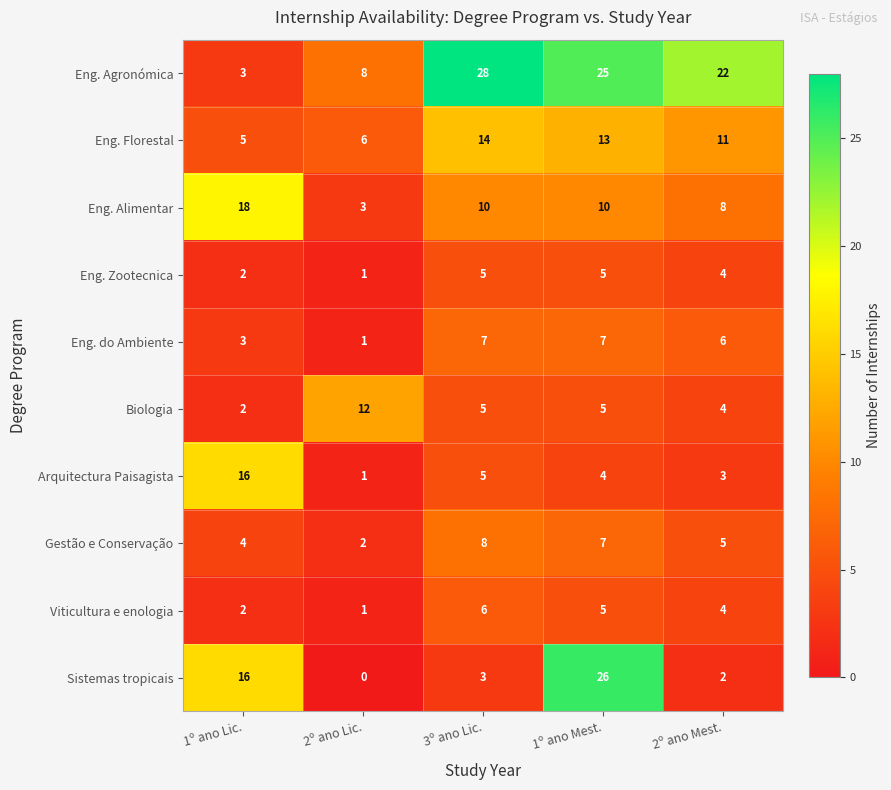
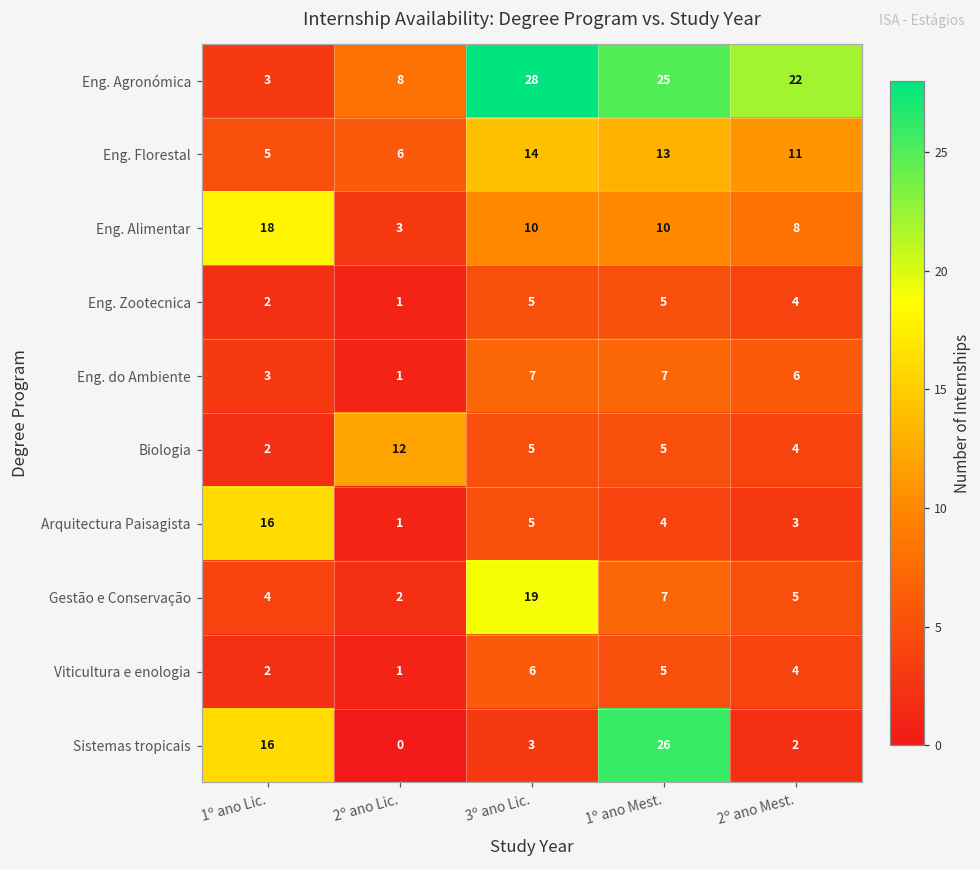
Gestão e Conservação, 3º ano Lic.: 8 -> 19
